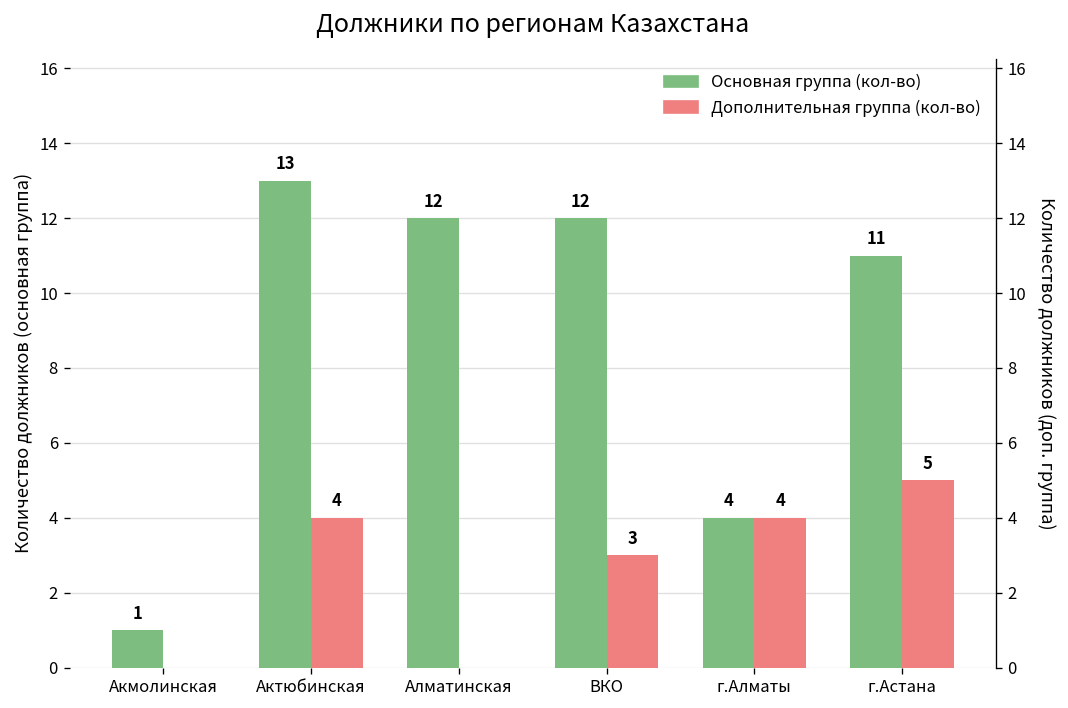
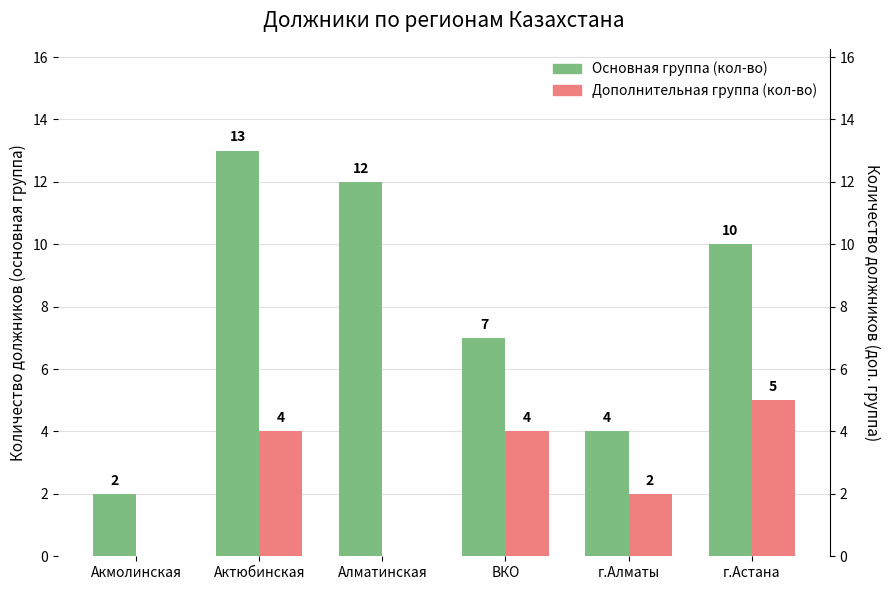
Основная группа (кол-во), Акмолинская: 1 -> 2
Основная группа (кол-во), ВКО: 12 -> 7
Дополнительная группа (кол-во), ВКО: 3 -> 4
Дополнительная группа (кол-во), г.Алматы: 4 -> 2
Основная группа (кол-во), г.Астана: 11 -> 10
